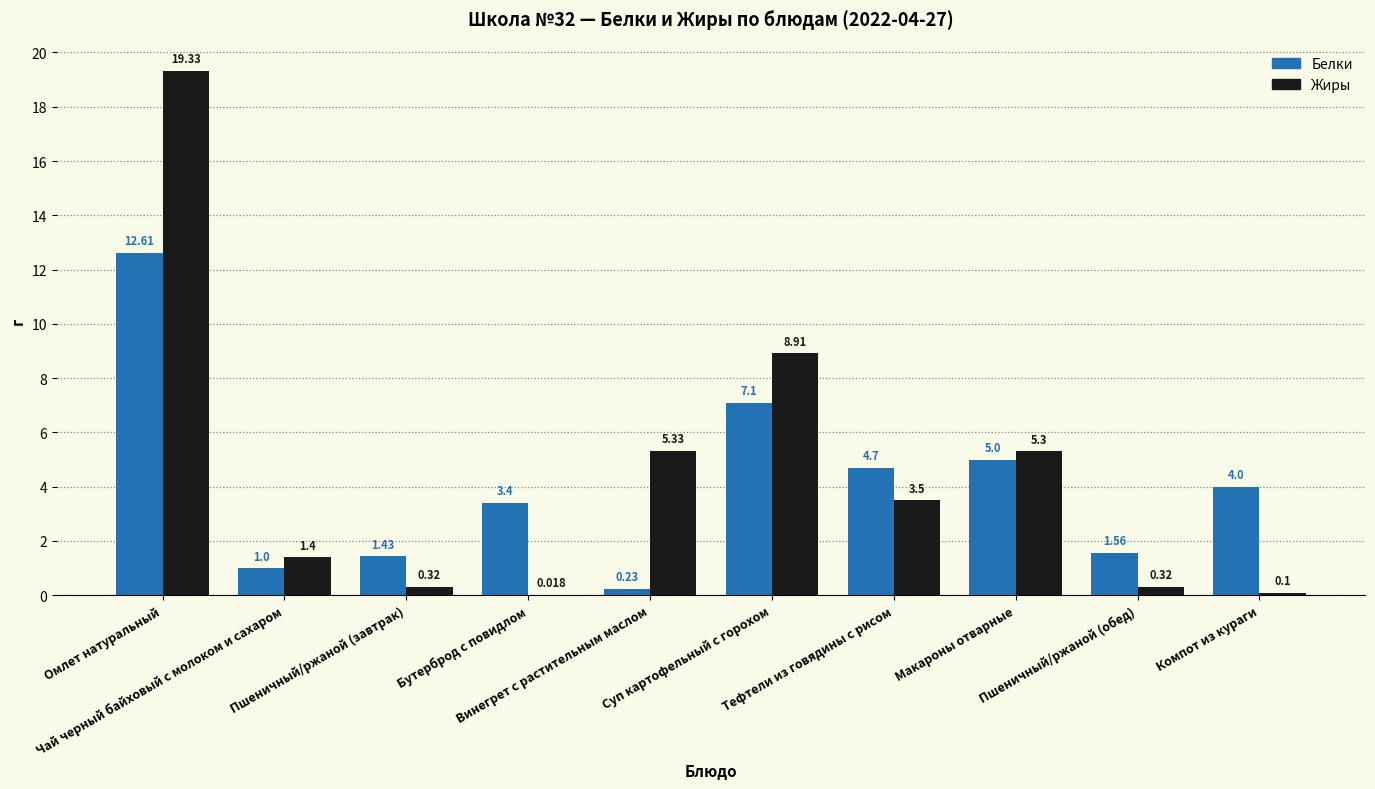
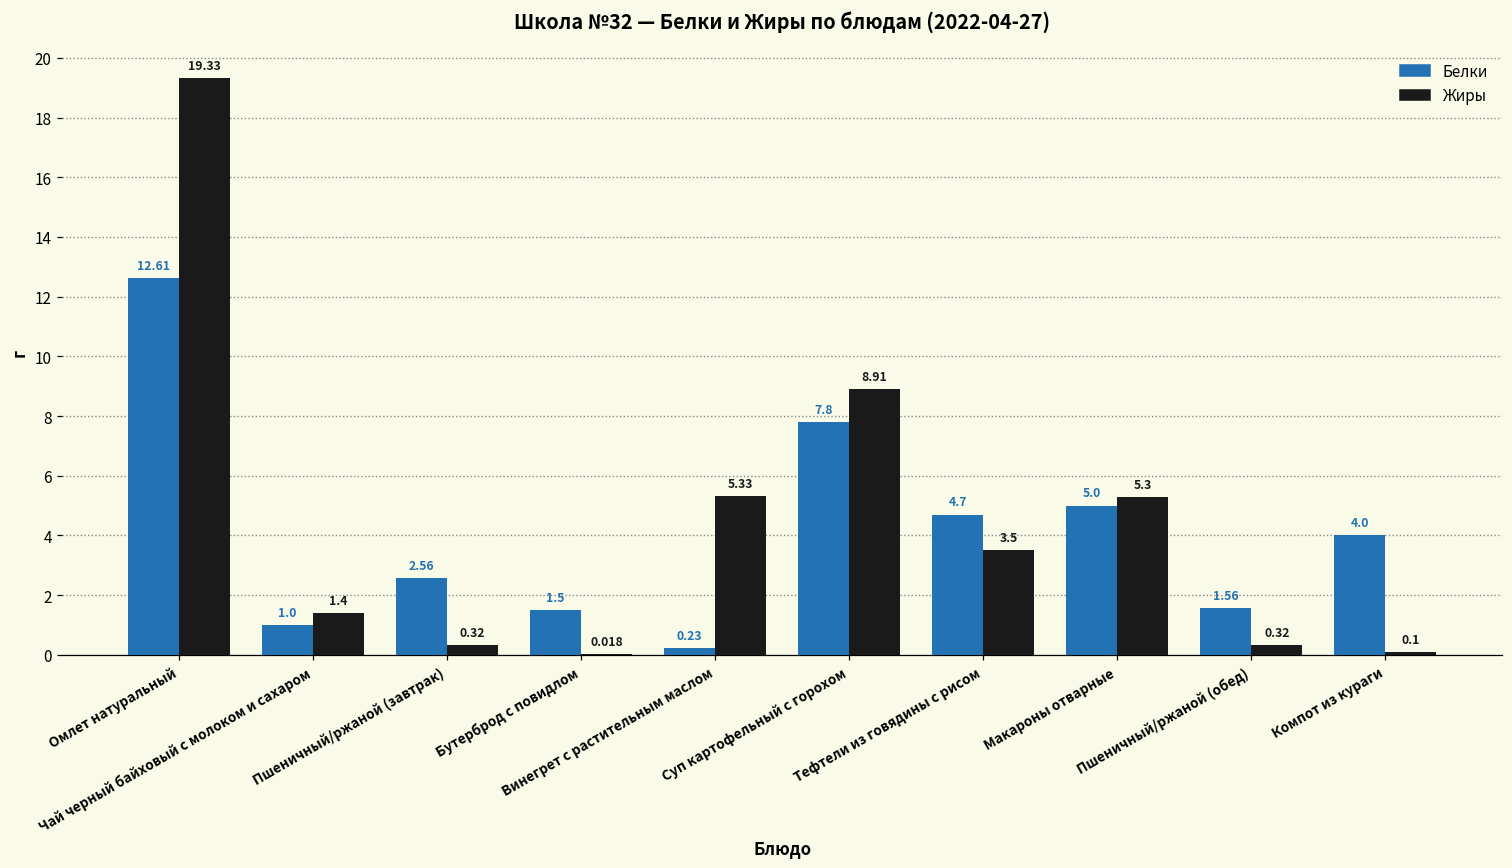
Белки, Пшеничный/ржаной (завтрак): 1.43 -> 2.56
Белки, Бутерброд с повидлом: 3.4 -> 1.5
Белки, Суп картофельный с горохом: 7.1 -> 7.8
